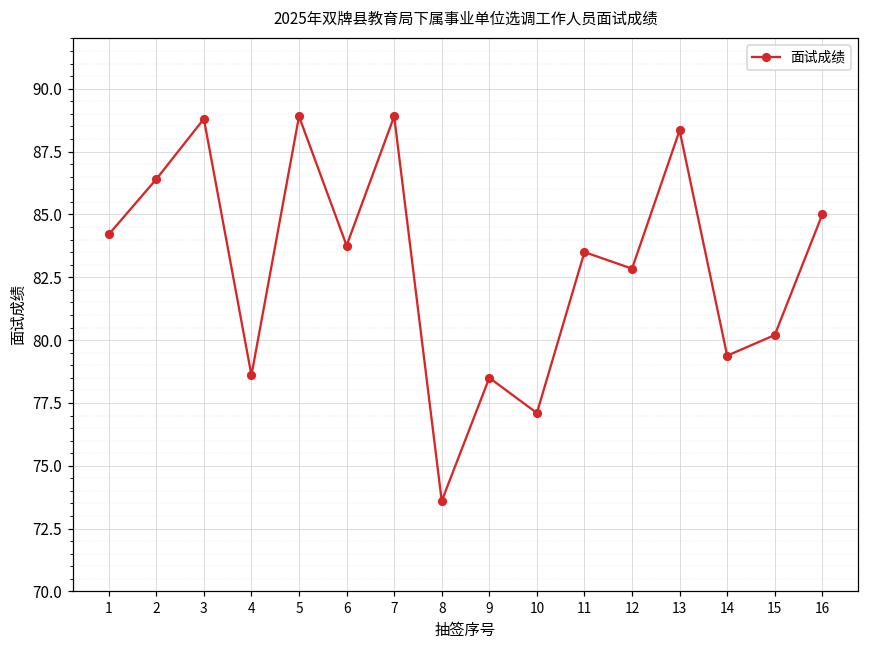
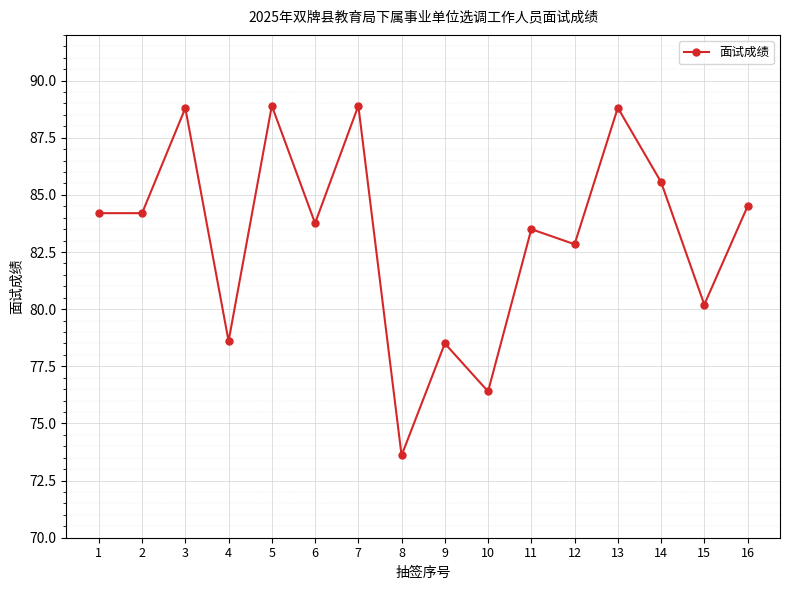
2: 86.4 -> 84.2
10: 77.1 -> 76.4
13: 88.3 -> 88.8
14: 79.4 -> 85.6
16: 85.0 -> 84.5
